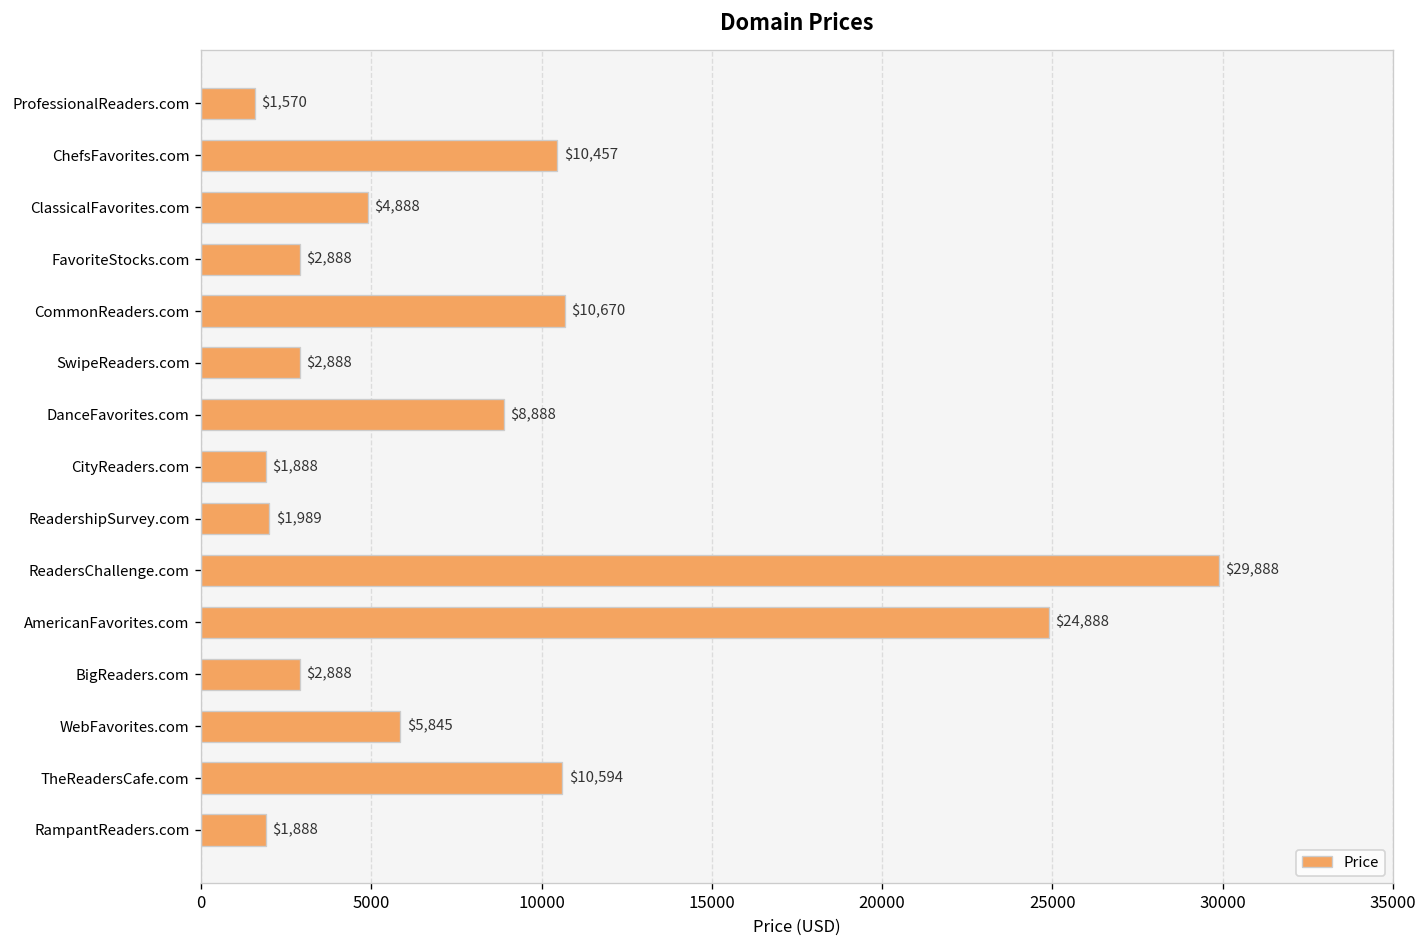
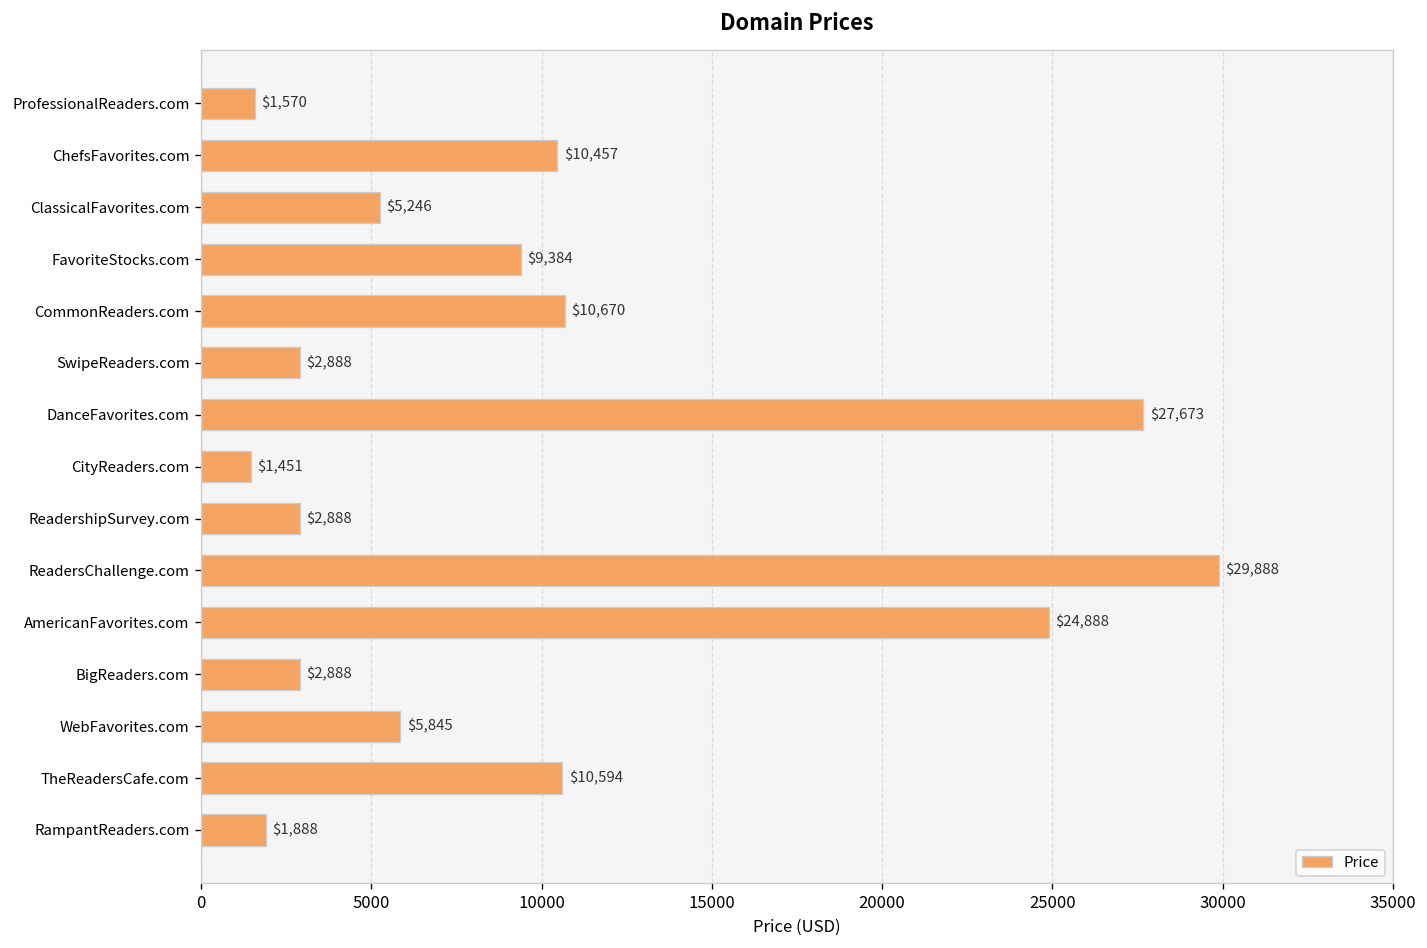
ClassicalFavorites.com: $4,888 -> $5,246
FavoriteStocks.com: $2,888 -> $9,384
DanceFavorites.com: $8,888 -> $27,673
CityReaders.com: $1,888 -> $1,451
ReadershipSurvey.com: $1,989 -> $2,888
